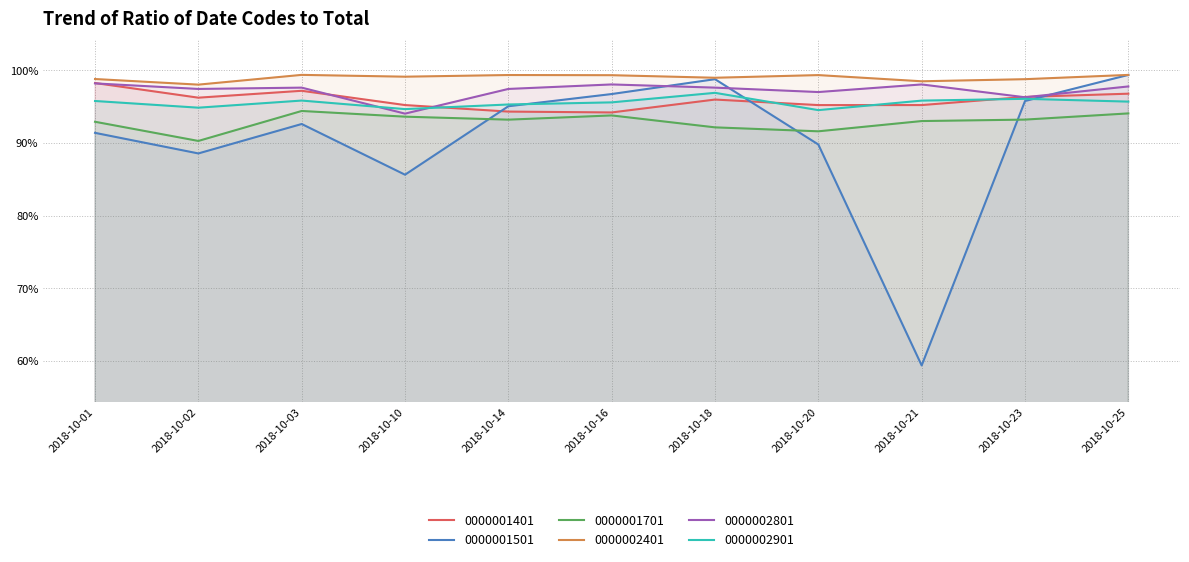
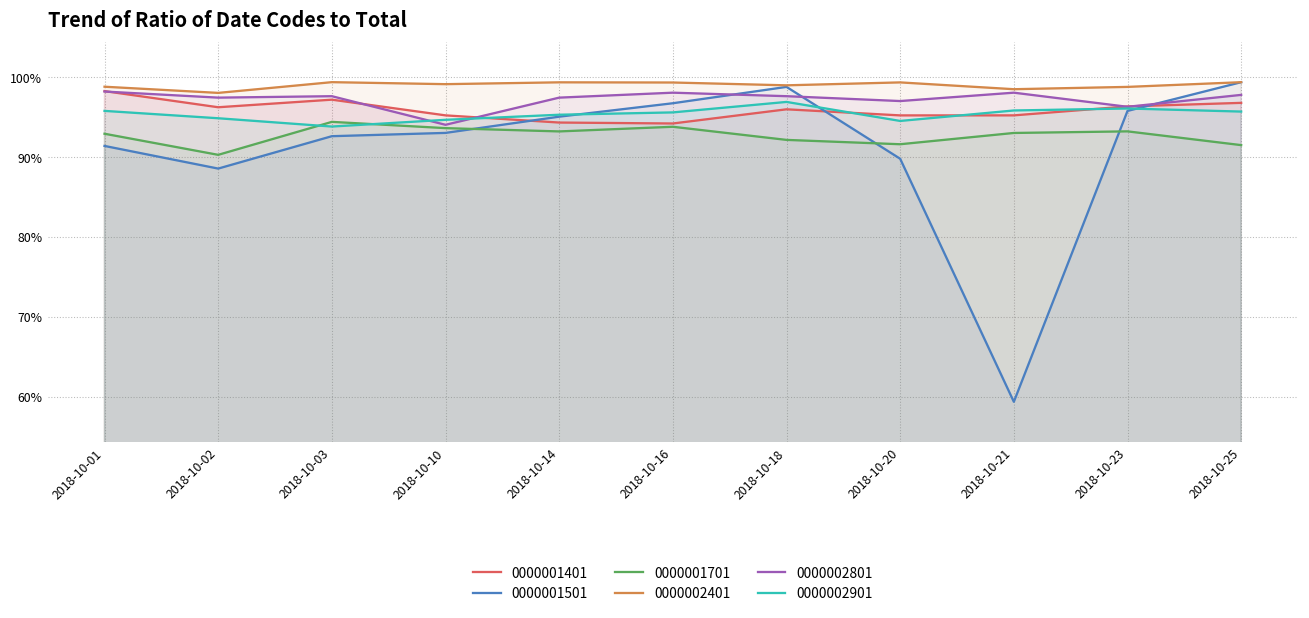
0000002901, 2018-10-03: 96% -> 94%
0000001501, 2018-10-10: 86% -> 93%
0000001701, 2018-10-25: 94% -> 91%
